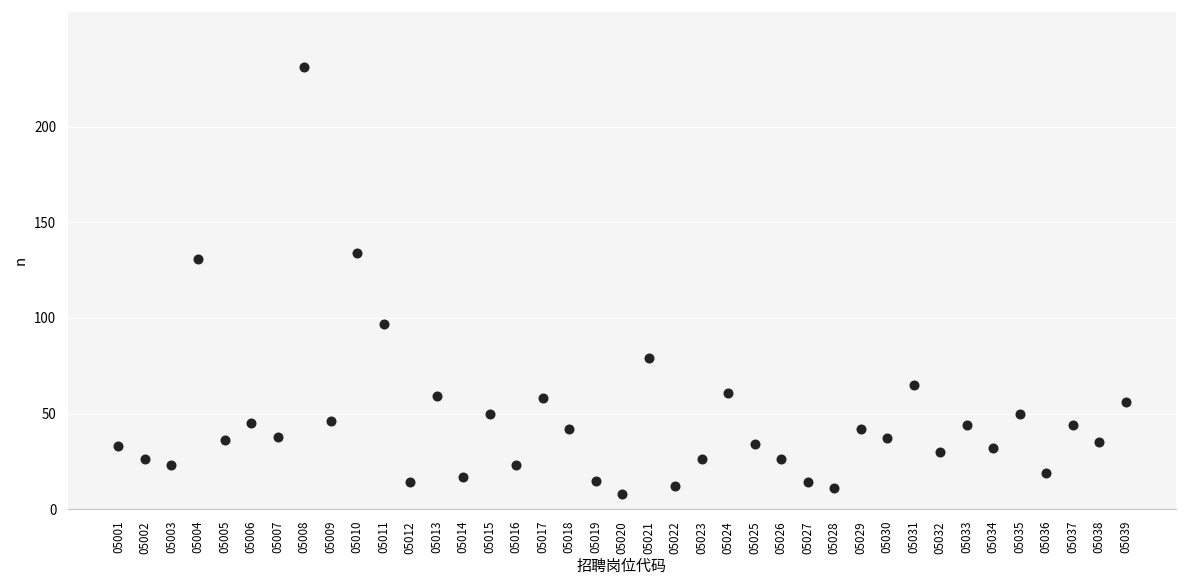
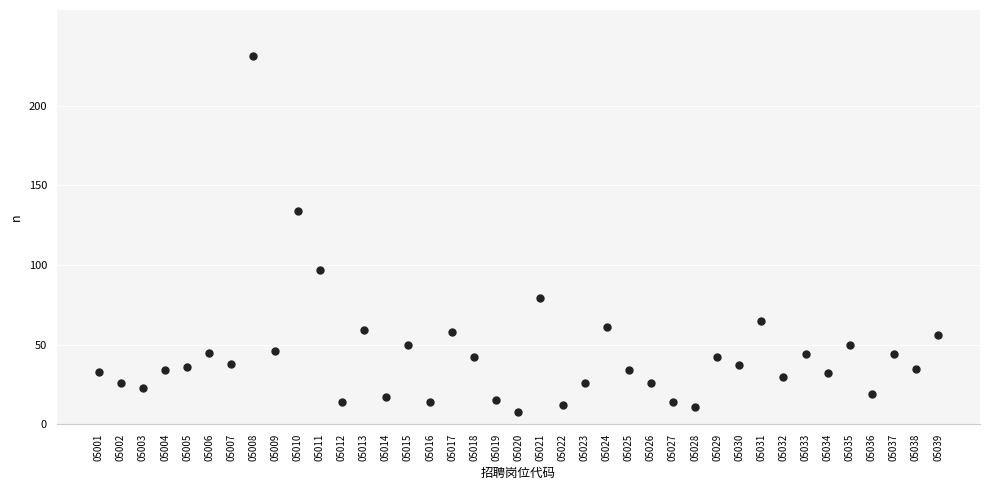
05004: 131 -> 34
05016: 23 -> 14
